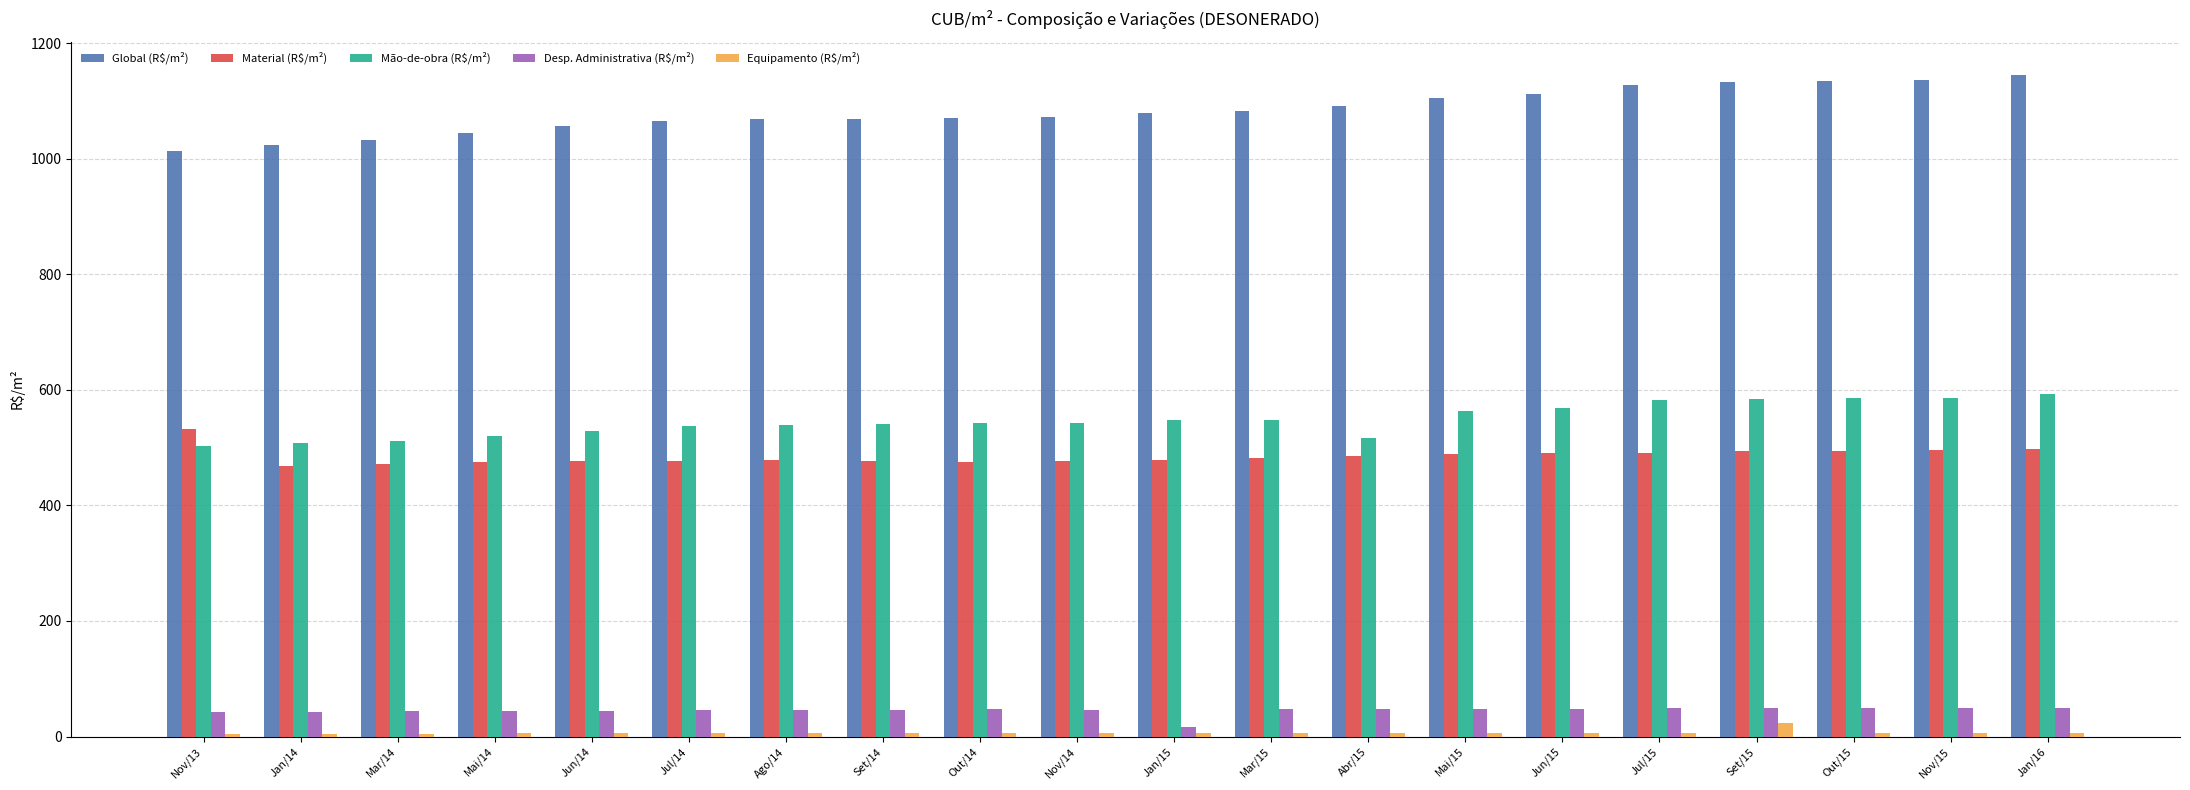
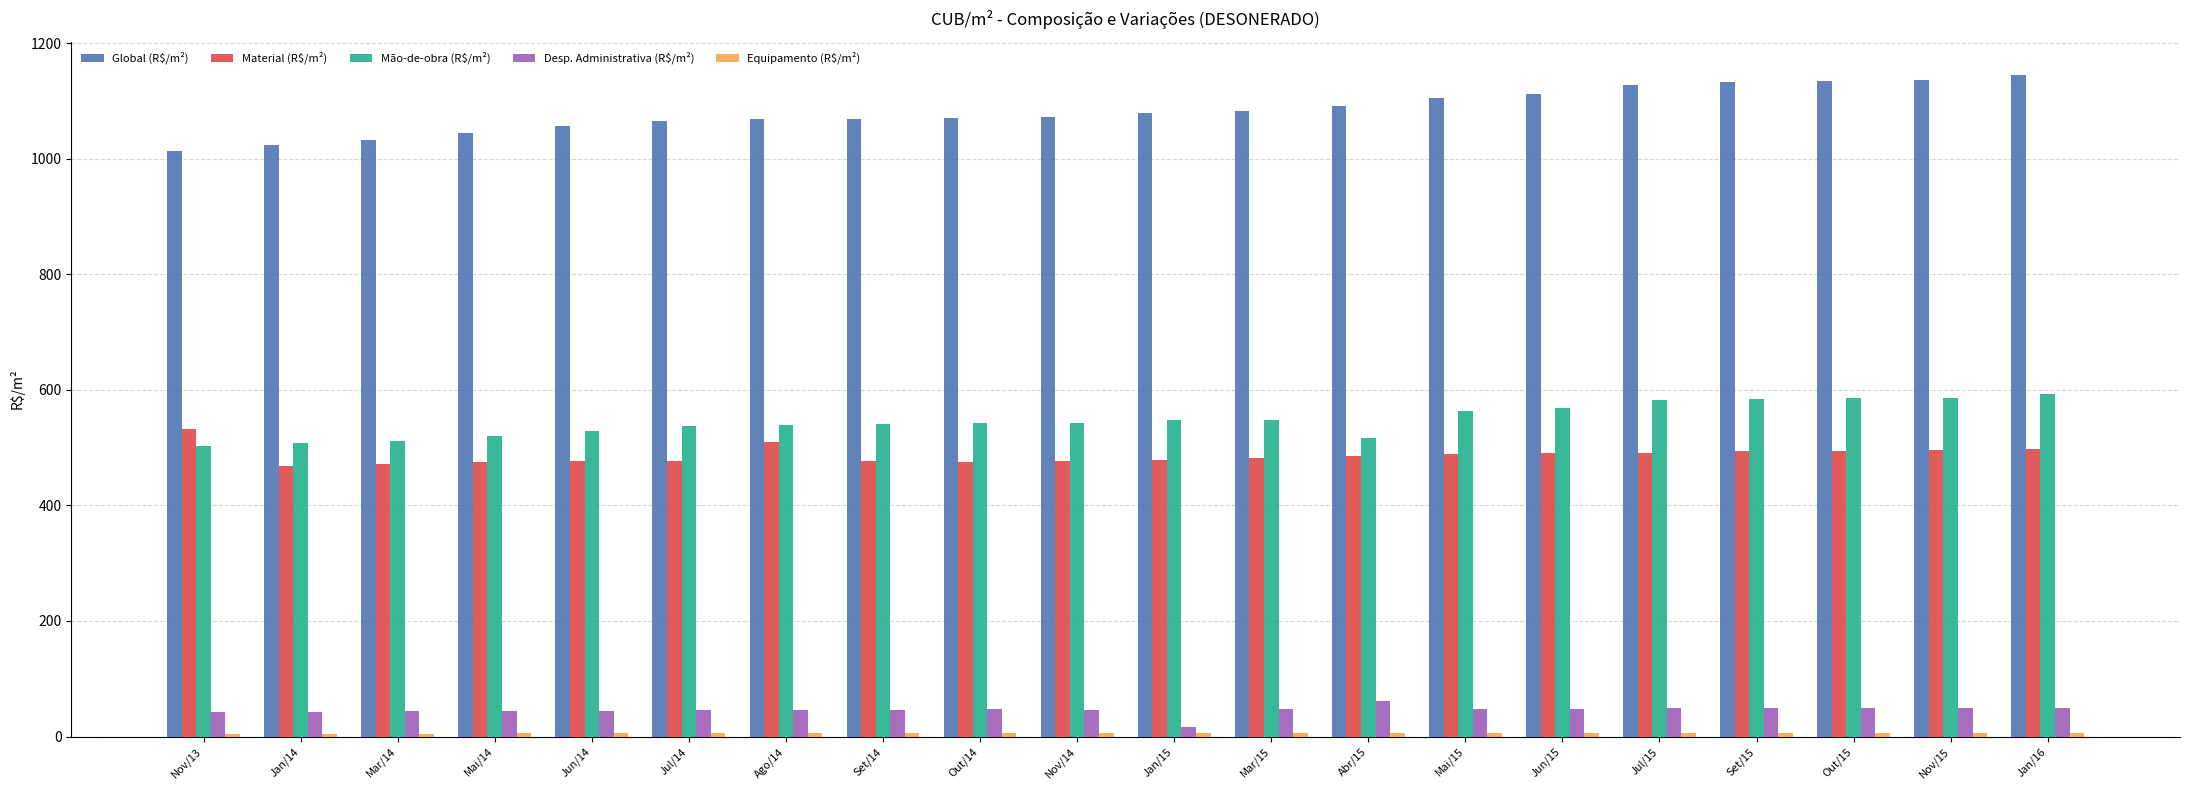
Material (R$/m²), Ago/14: 480 -> 510
Desp. Administrativa (R$/m²), Abr/15: 50 -> 60
Equipamento (R$/m²), Set/15: 20 -> 10
